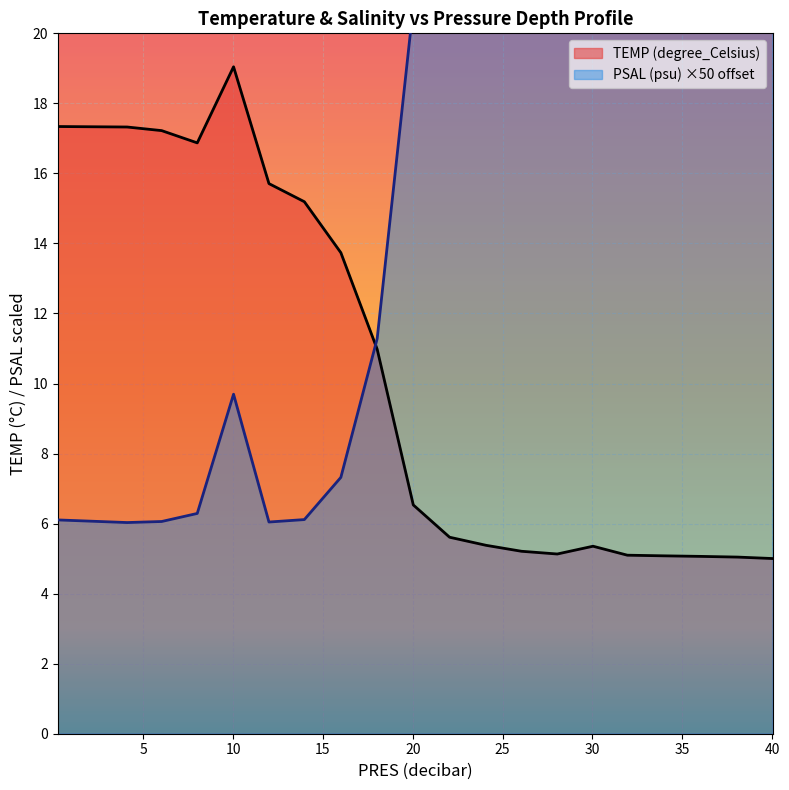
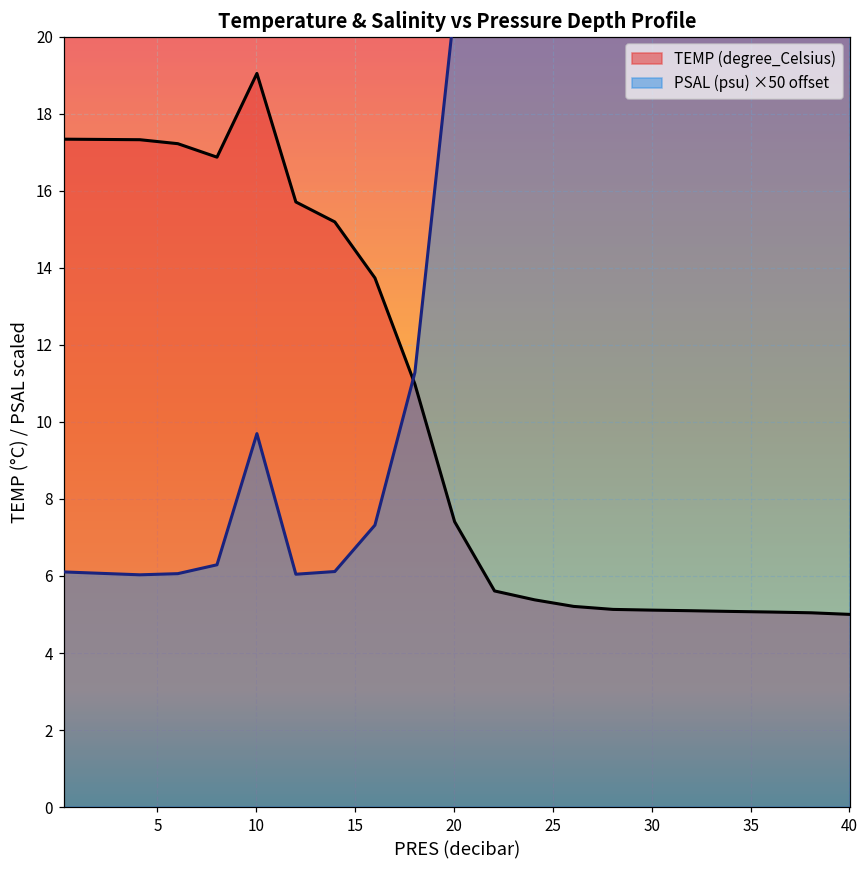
TEMP (degree_Celsius), 20: 6.5 -> 7.4
TEMP (degree_Celsius), 30: 5.4 -> 5.1
